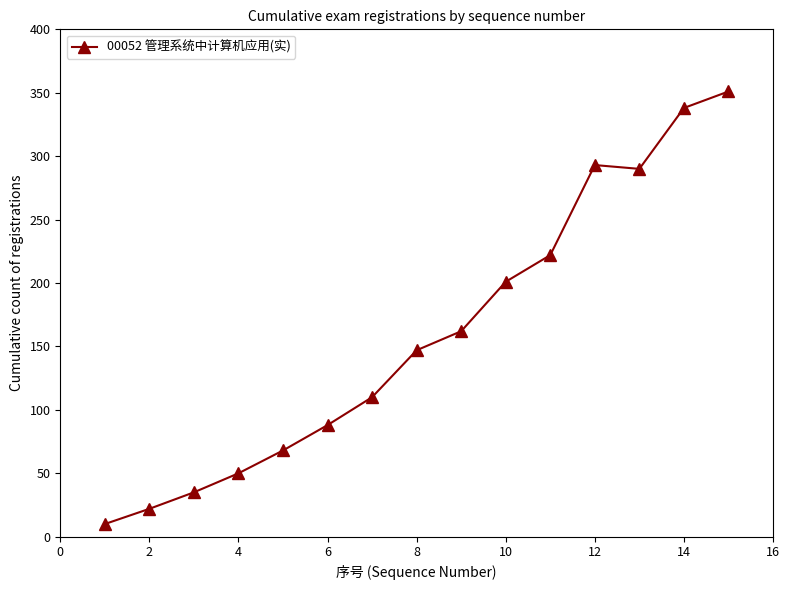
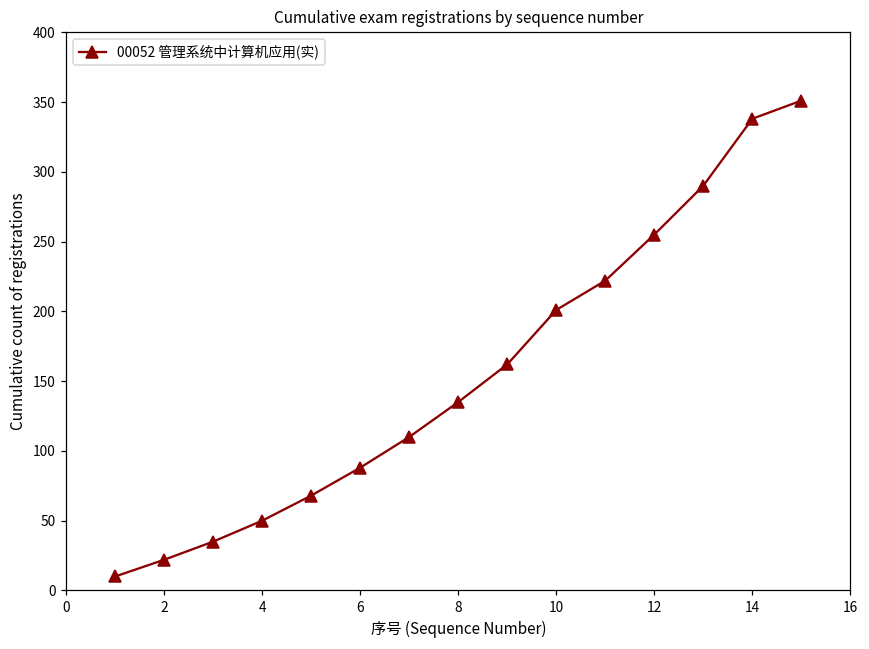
8: 147 -> 135
12: 293 -> 255
